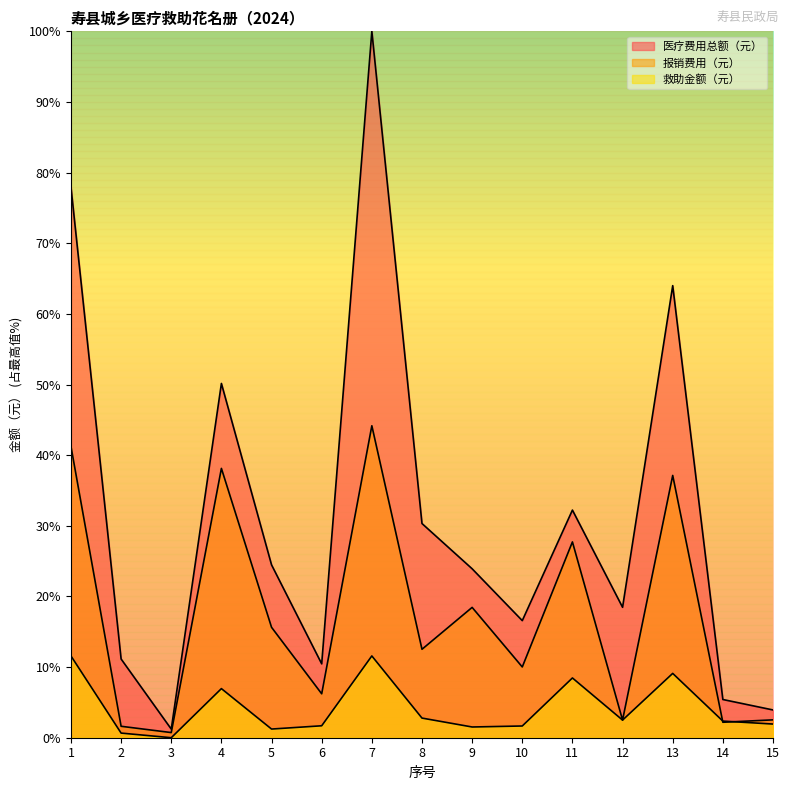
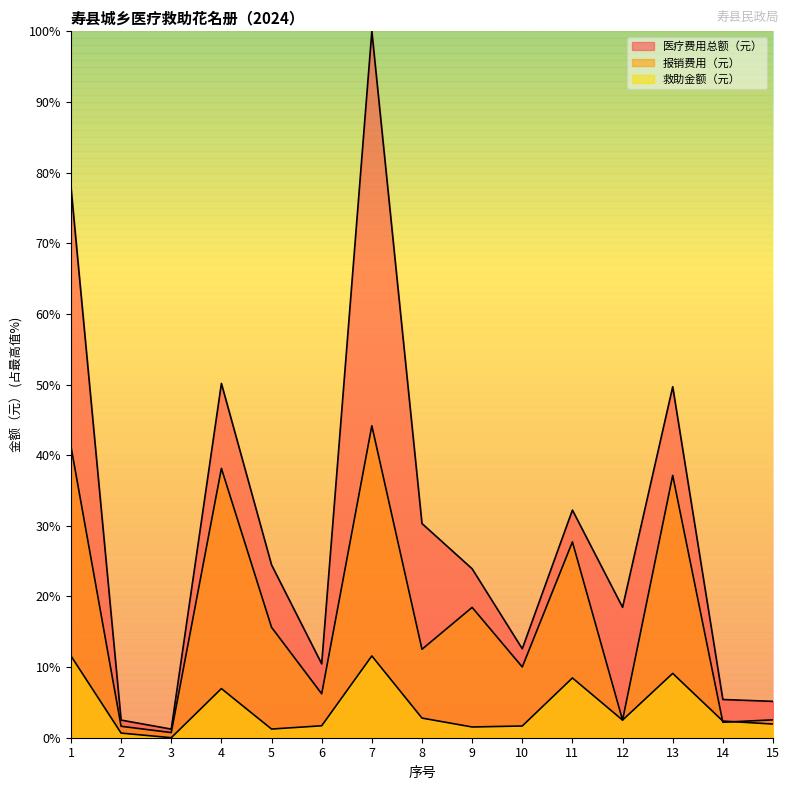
医疗费用总额（元）, 2: 11% -> 2%
医疗费用总额（元）, 10: 17% -> 13%
医疗费用总额（元）, 13: 64% -> 50%
医疗费用总额（元）, 15: 4% -> 5%
